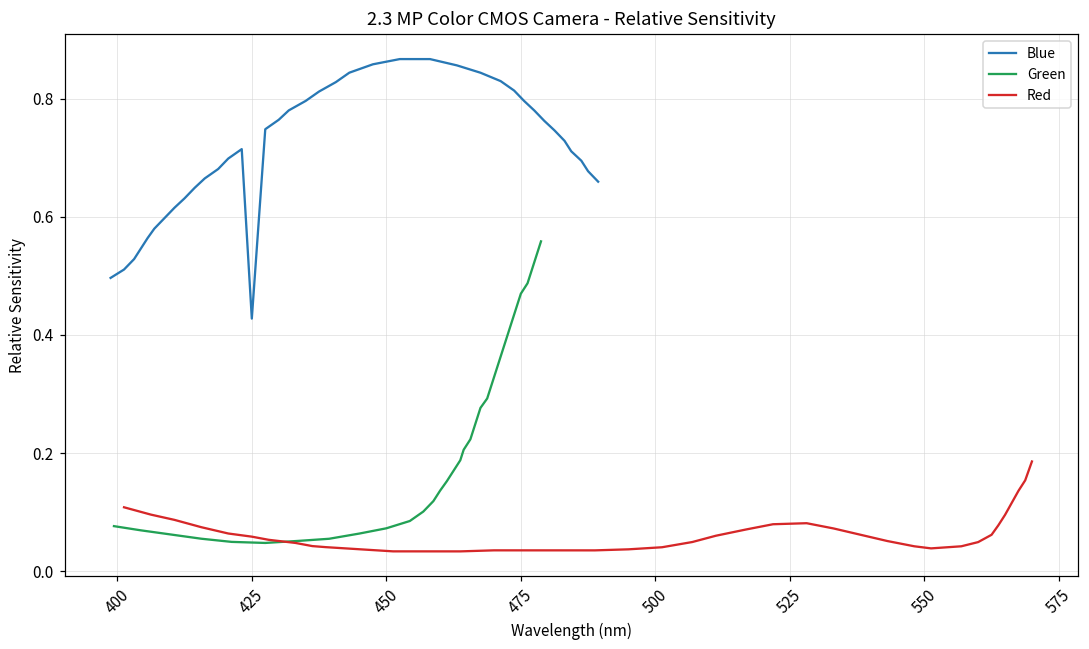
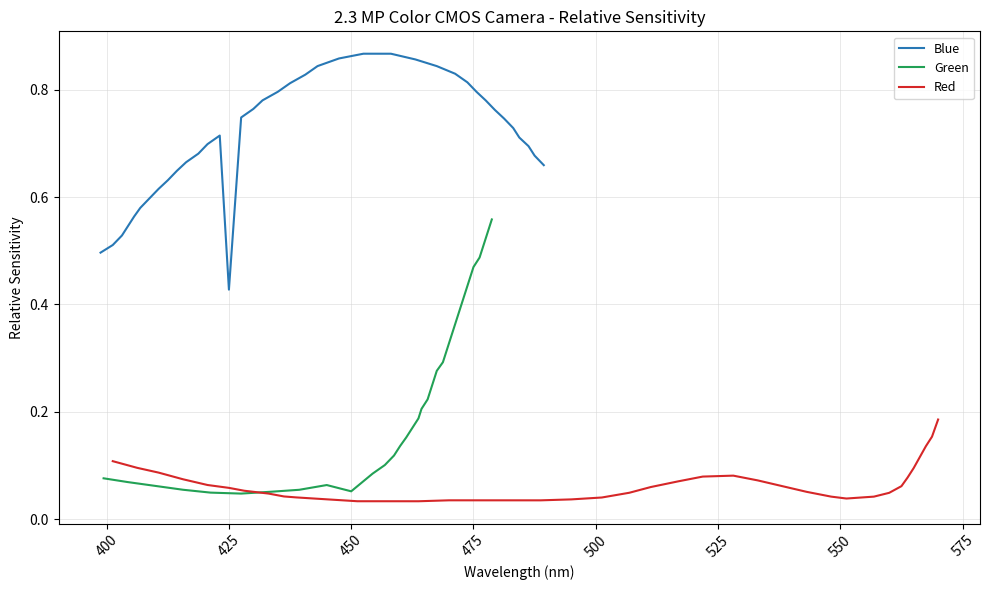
Green, 450: 0.07 -> 0.05
